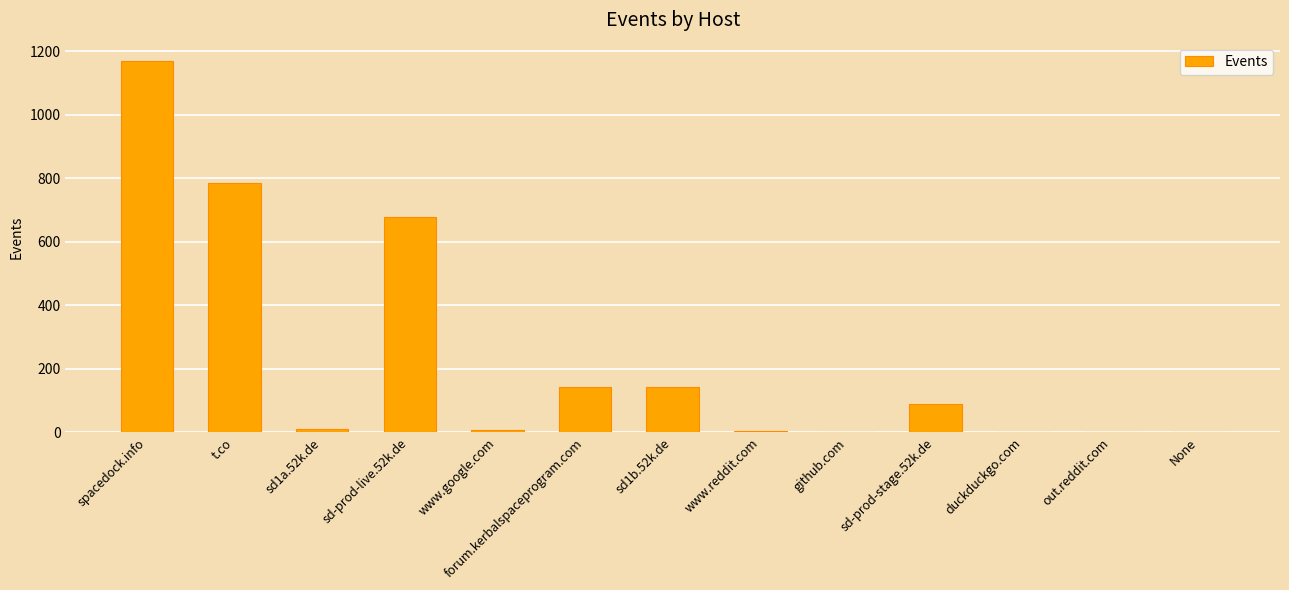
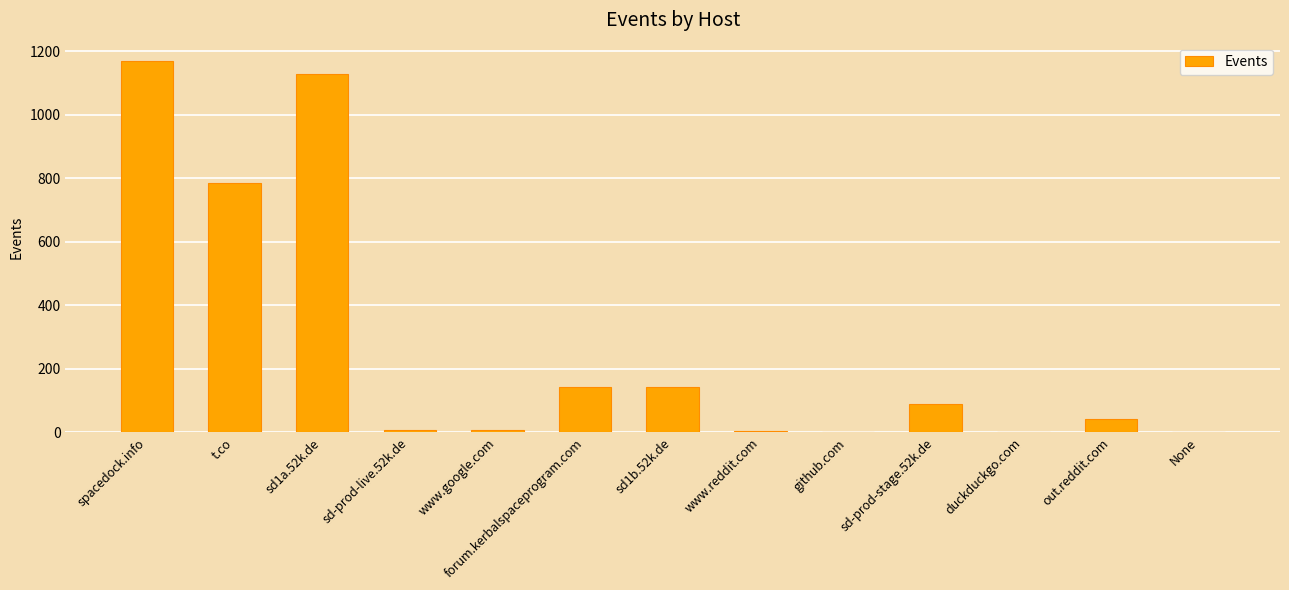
sd1a.52k.de: 10 -> 1130
sd-prod-live.52k.de: 680 -> 10
out.reddit.com: 0 -> 40
